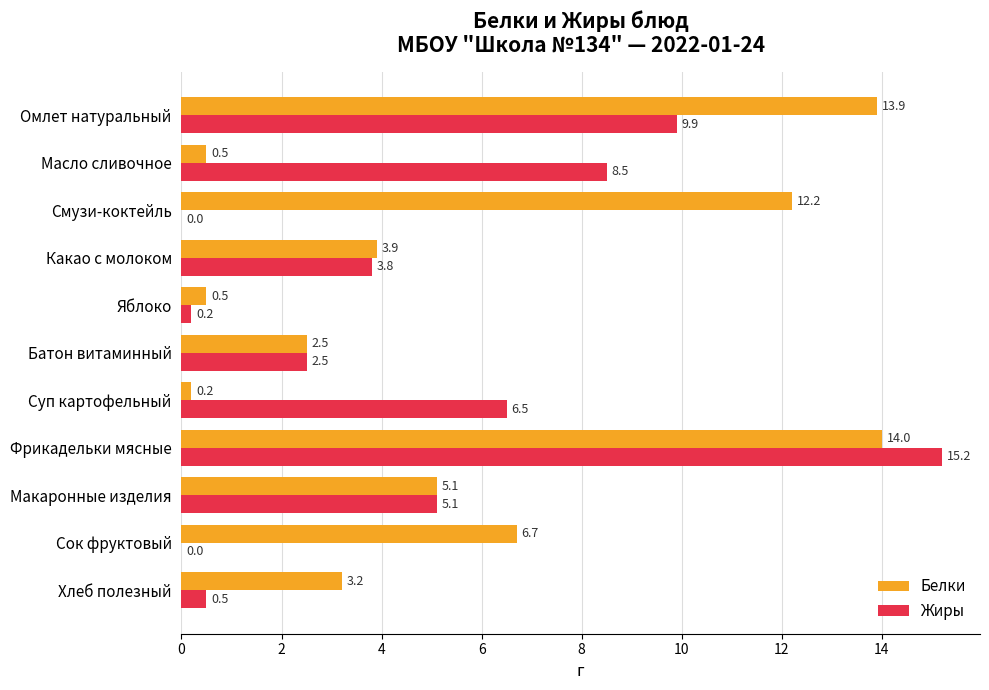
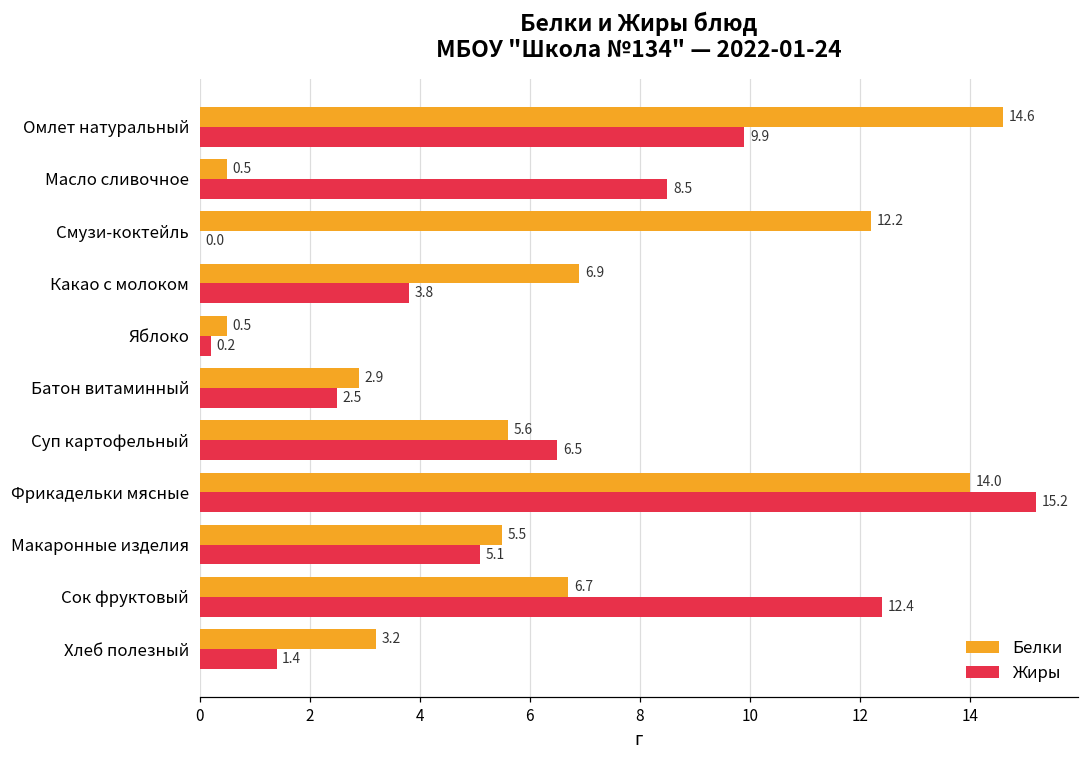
Белки, Омлет натуральный: 13.9 -> 14.6
Белки, Какао с молоком: 3.9 -> 6.9
Белки, Батон витаминный: 2.5 -> 2.9
Белки, Суп картофельный: 0.2 -> 5.6
Белки, Макаронные изделия: 5.1 -> 5.5
Жиры, Сок фруктовый: 0.0 -> 12.4
Жиры, Хлеб полезный: 0.5 -> 1.4
